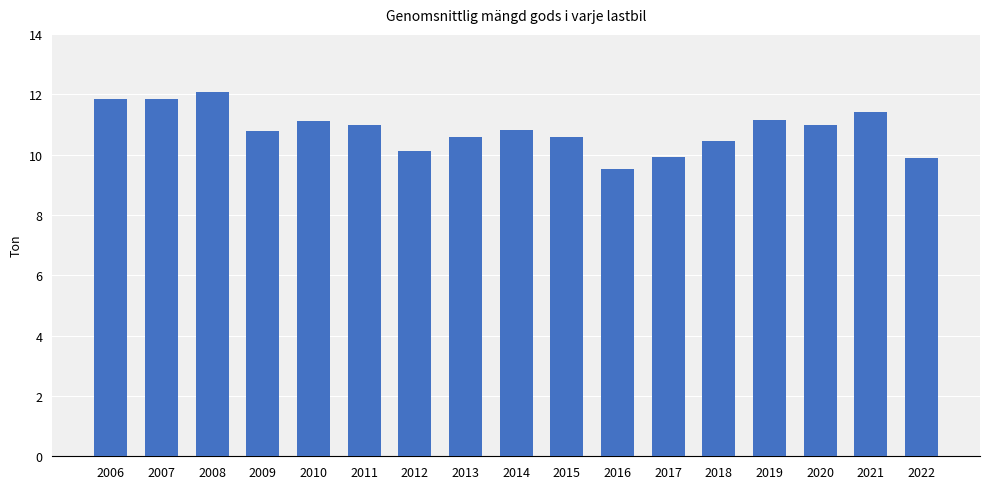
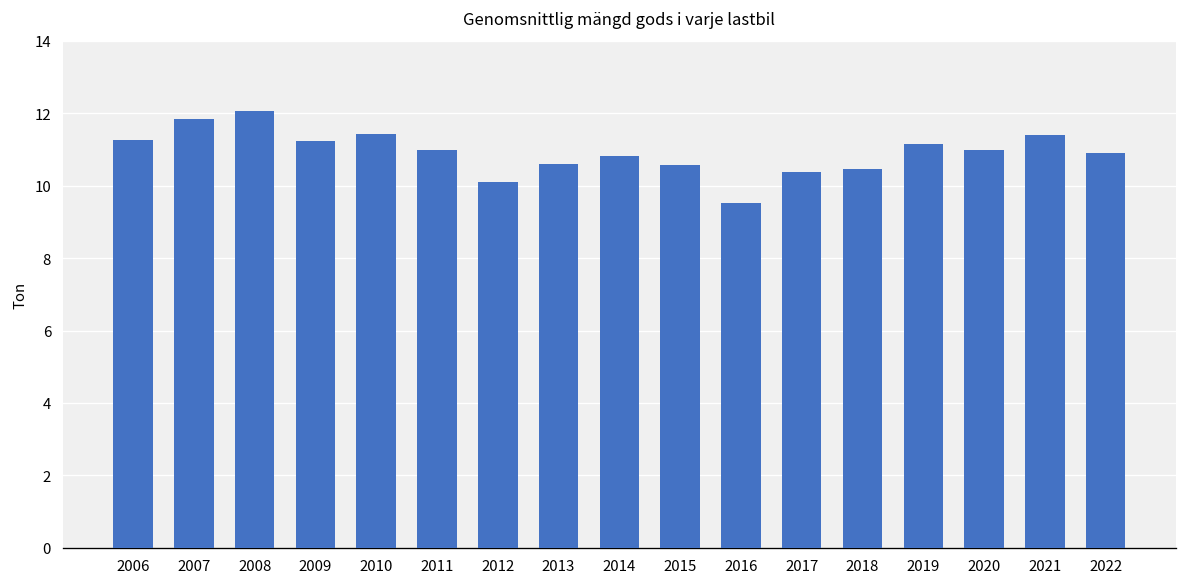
2006: 11.8 -> 11.3
2009: 10.8 -> 11.2
2010: 11.1 -> 11.4
2017: 9.9 -> 10.4
2022: 9.9 -> 10.9
